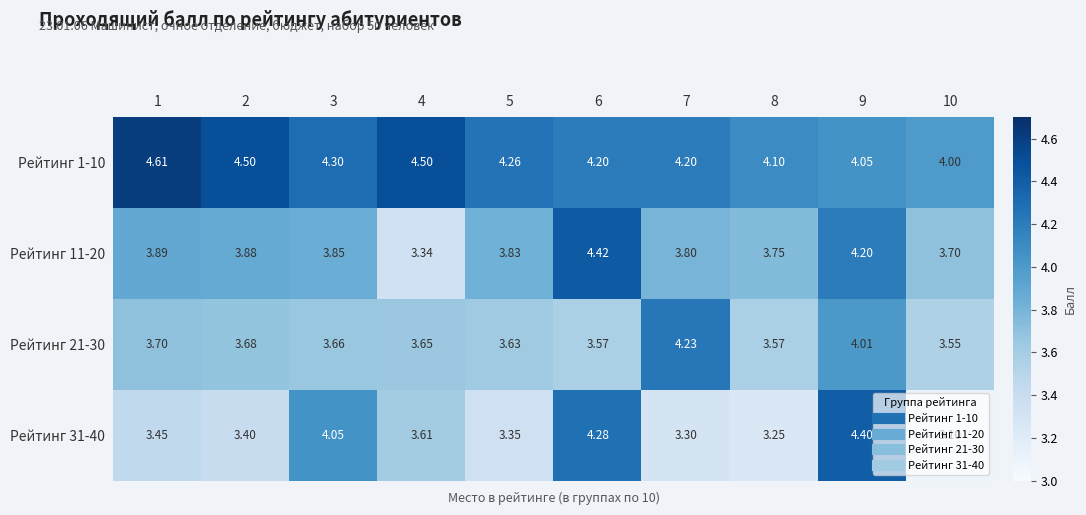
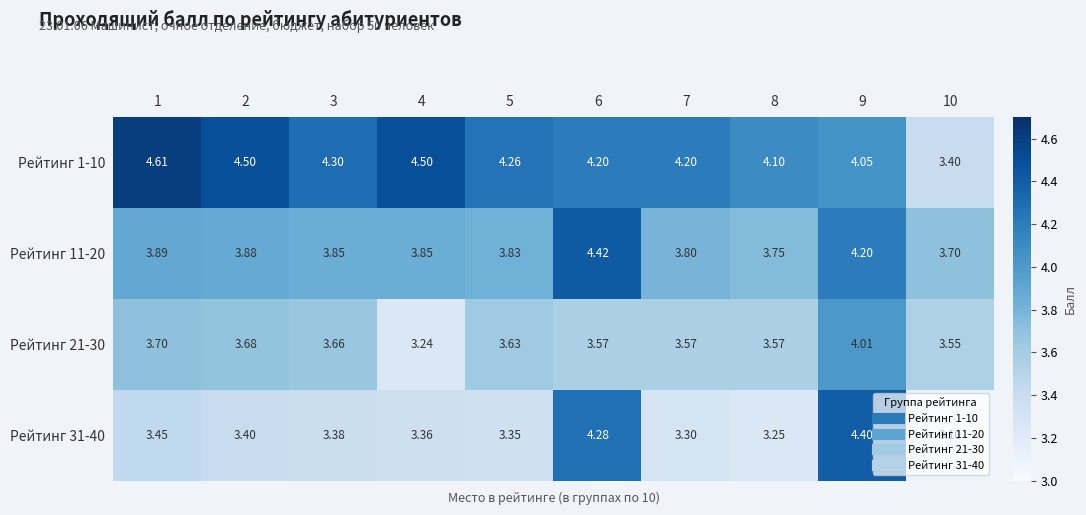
Рейтинг 1-10, 10: 4.00 -> 3.40
Рейтинг 11-20, 4: 3.34 -> 3.85
Рейтинг 21-30, 4: 3.65 -> 3.24
Рейтинг 21-30, 7: 4.23 -> 3.57
Рейтинг 31-40, 3: 4.05 -> 3.38
Рейтинг 31-40, 4: 3.61 -> 3.36
